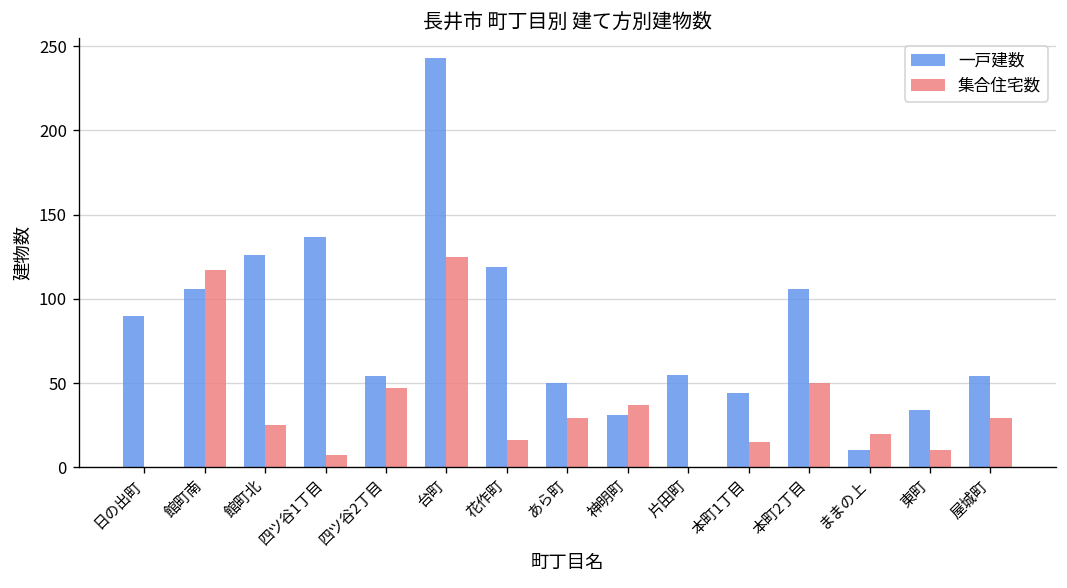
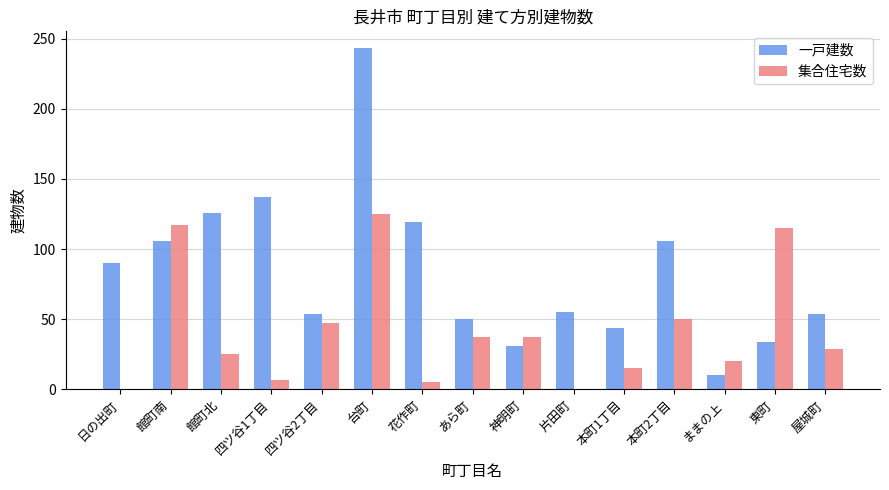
集合住宅数, 花作町: 16 -> 5
集合住宅数, あら町: 29 -> 37
集合住宅数, 東町: 10 -> 115
